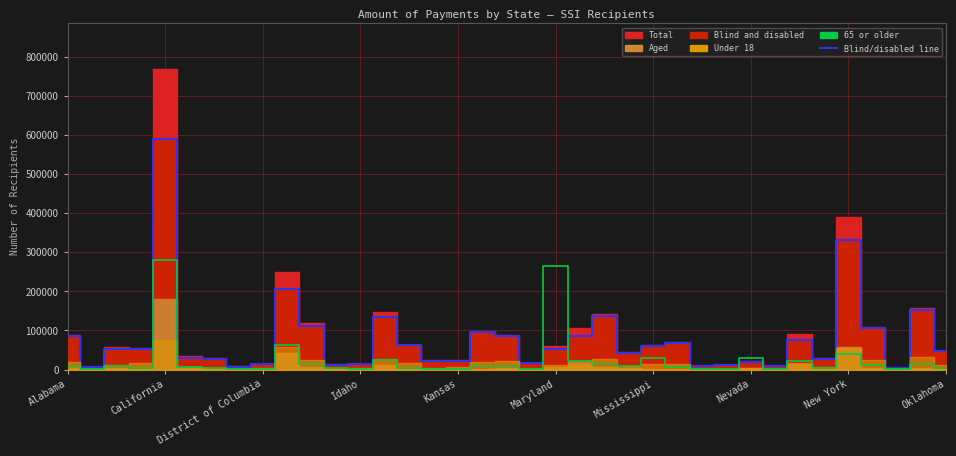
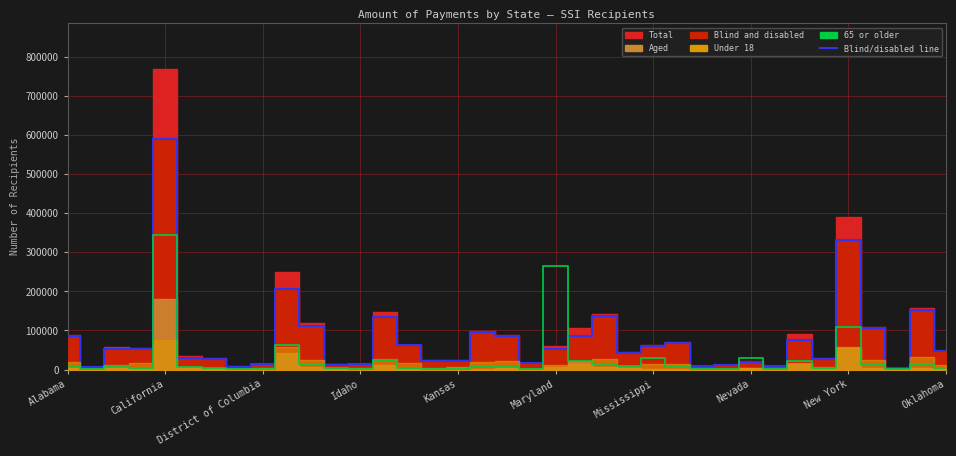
65 or older, California: 280000 -> 340000
65 or older, New York: 40000 -> 110000
